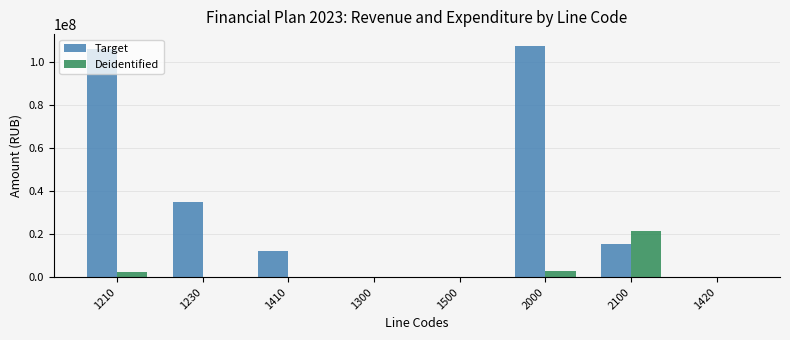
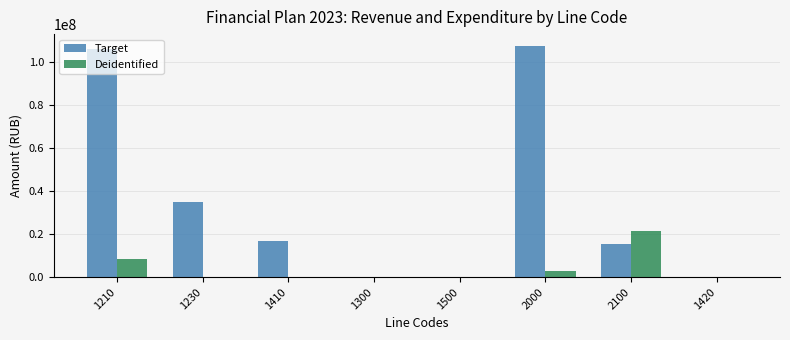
Deidentified, 1210: 2000000 -> 8000000
Target, 1410: 12000000 -> 17000000
